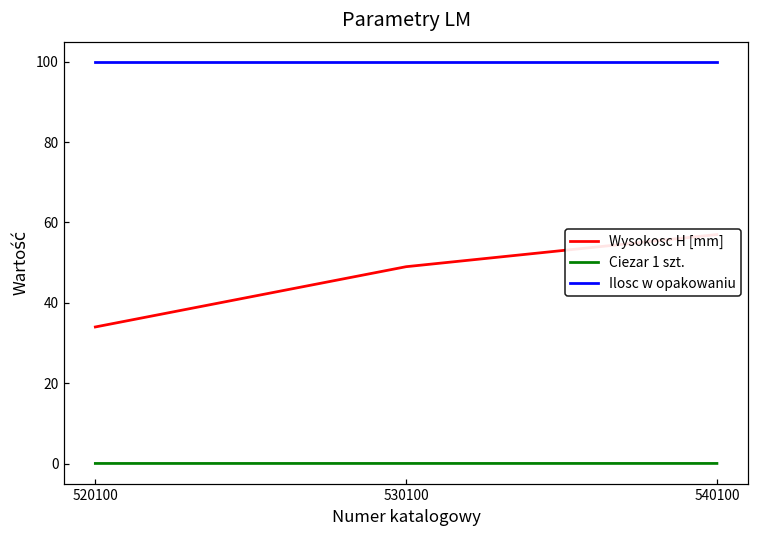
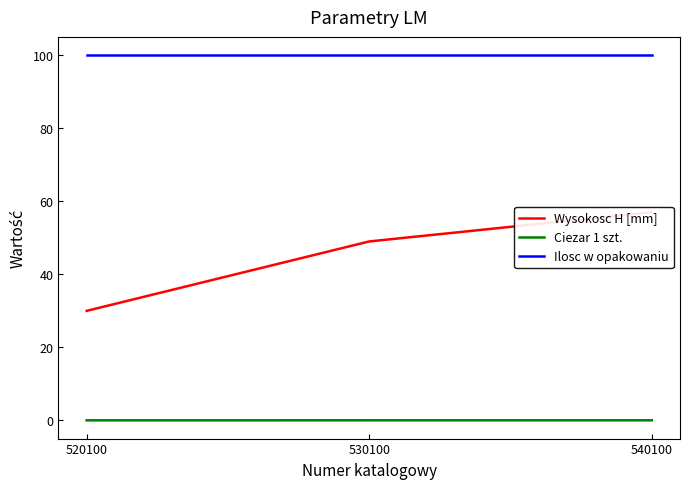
Wysokosc H [mm], 520100: 34 -> 30
